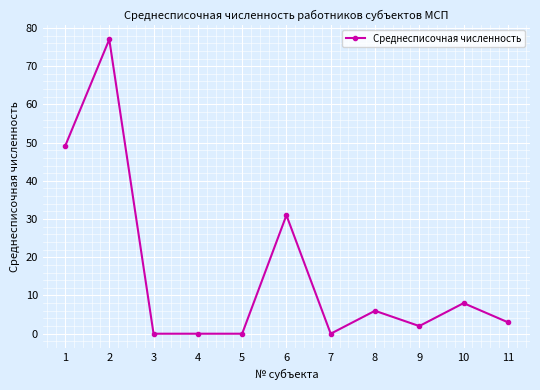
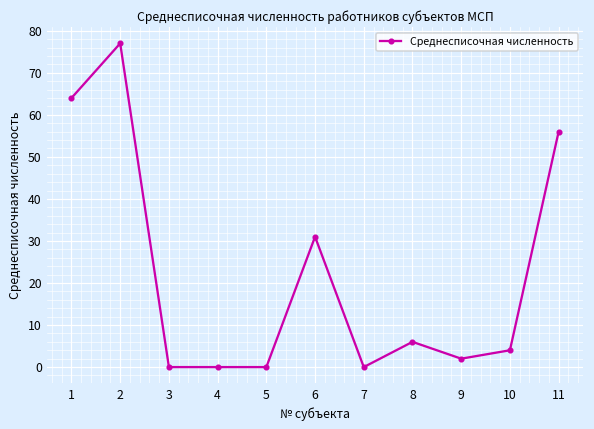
1: 49 -> 64
10: 8 -> 4
11: 3 -> 56
